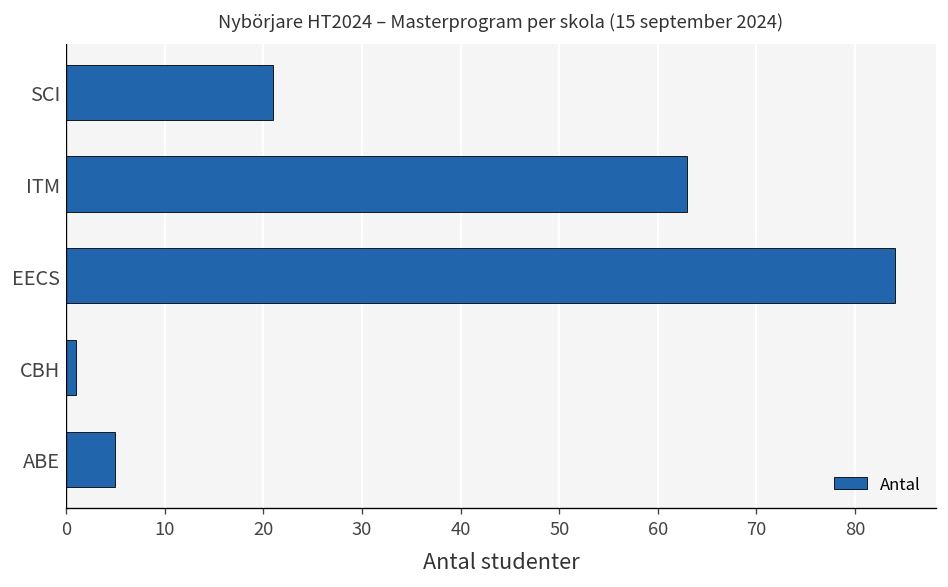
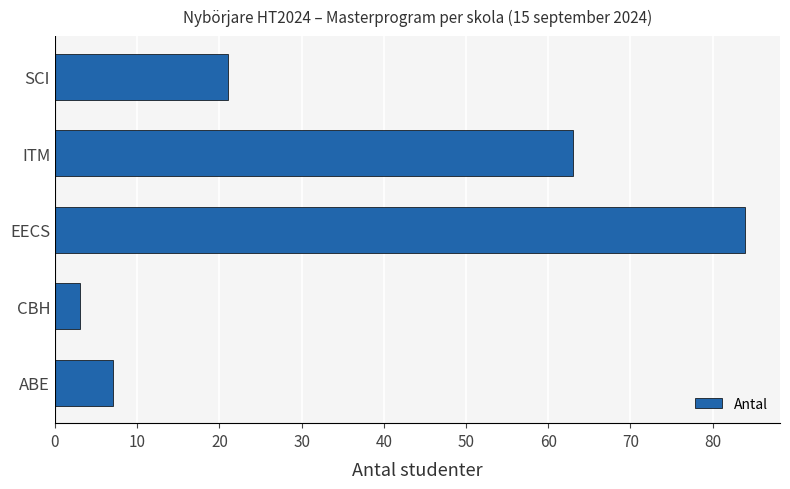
CBH: 1 -> 3
ABE: 5 -> 7
